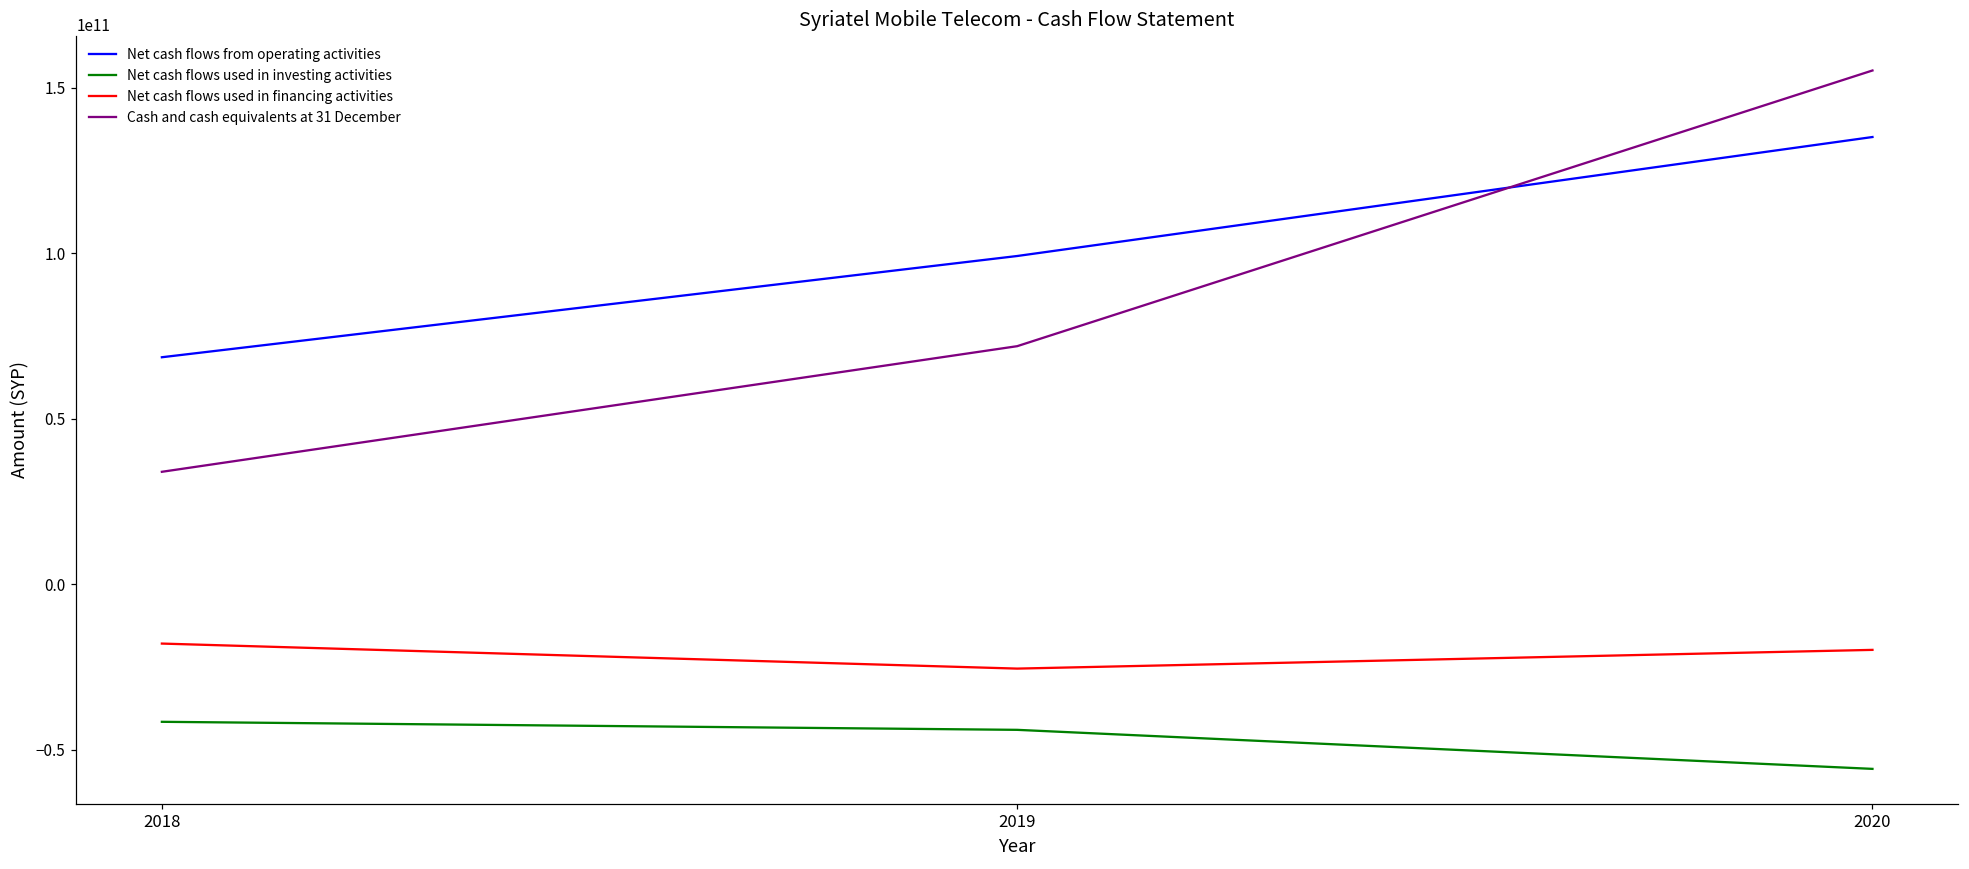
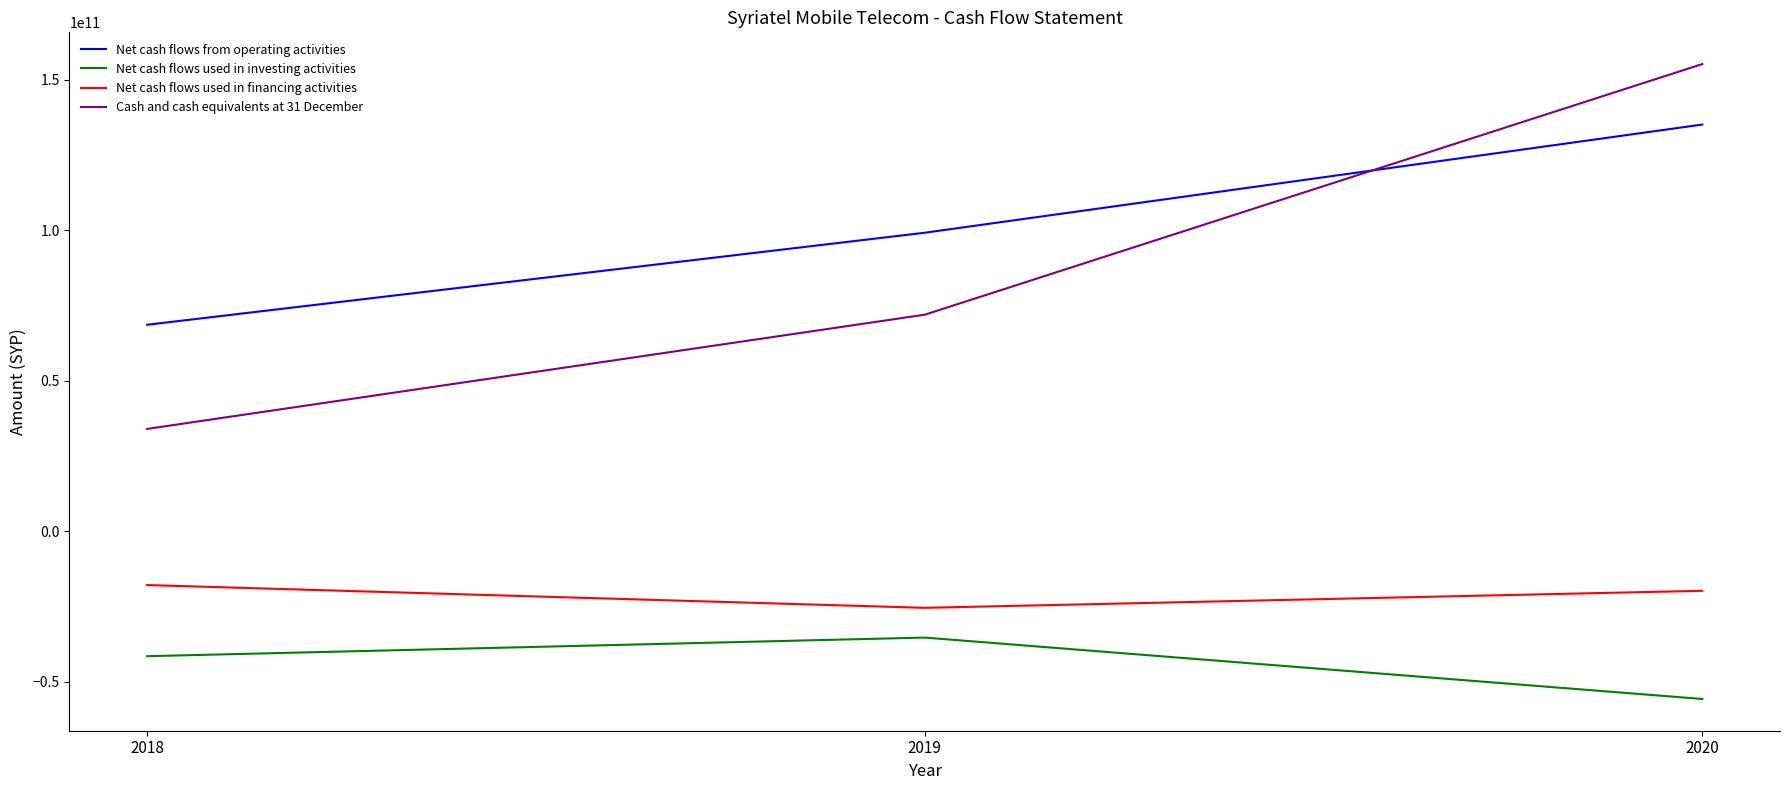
Net cash flows used in investing activities, 2019: -44000000000 -> -35000000000
